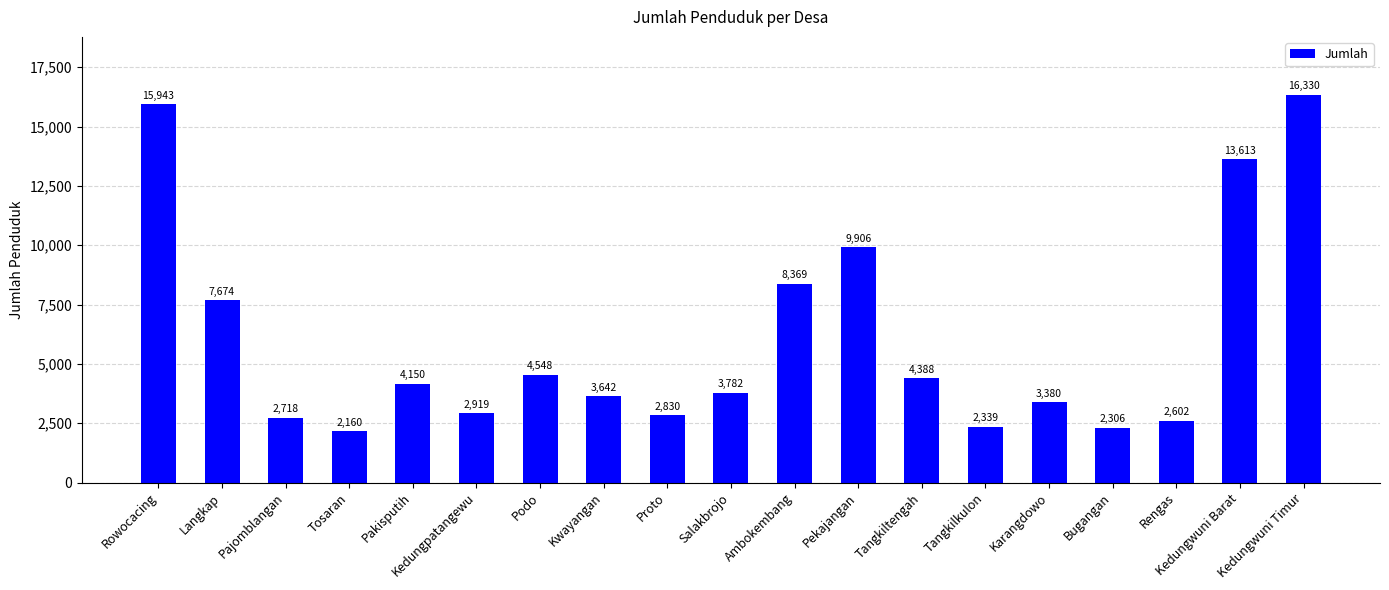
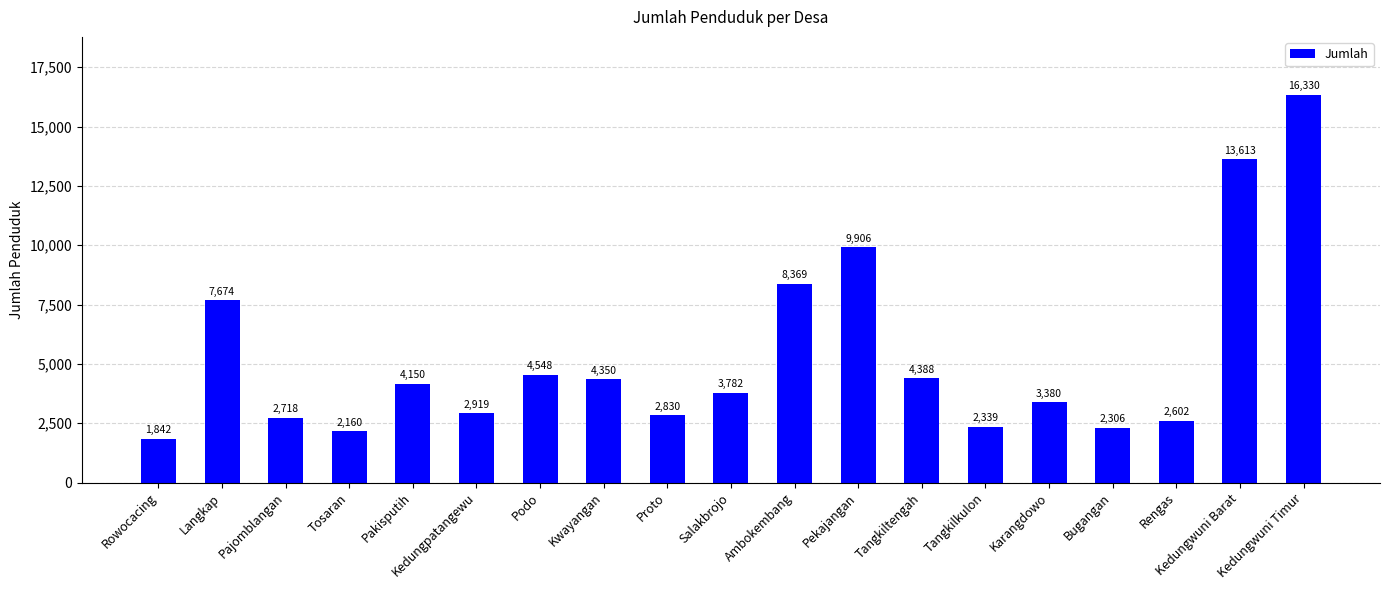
Rowocacing: 15,943 -> 1,842
Kwayangan: 3,642 -> 4,350
